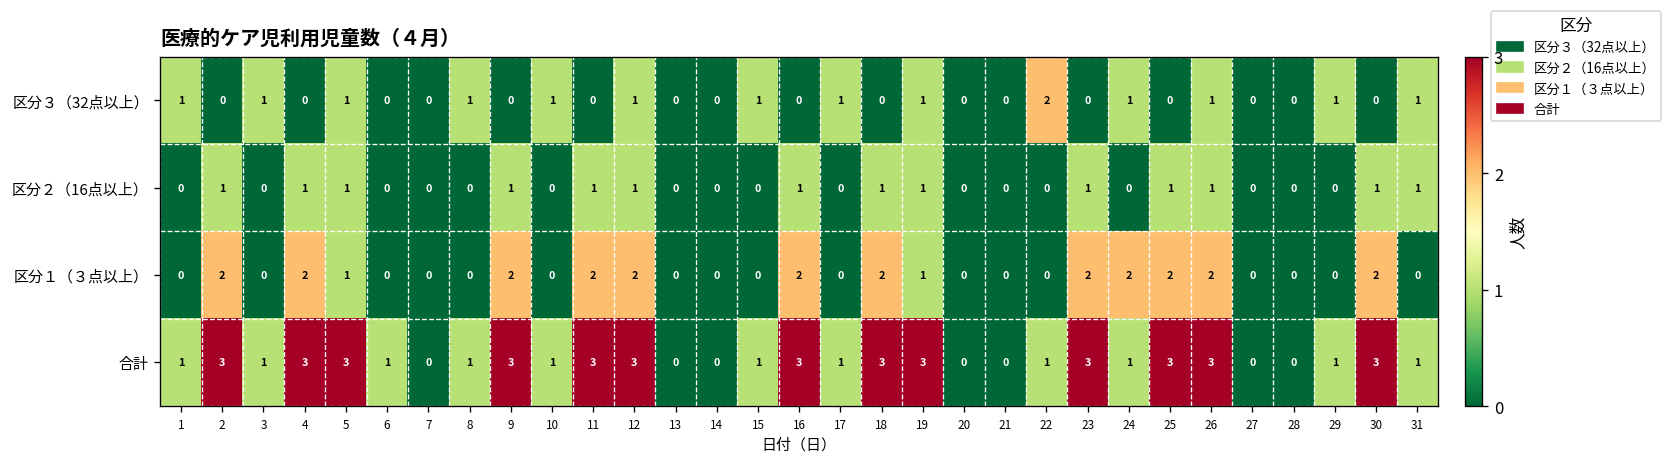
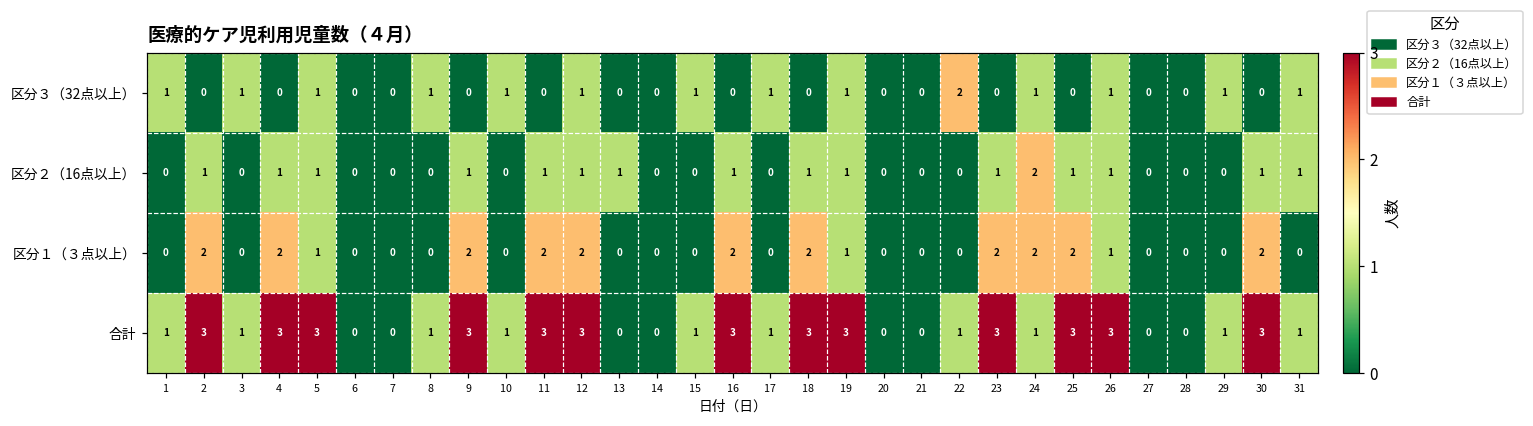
区分２（16点以上）, 13: 0 -> 1
区分２（16点以上）, 24: 0 -> 2
区分１（３点以上）, 26: 2 -> 1
合計, 6: 1 -> 0
